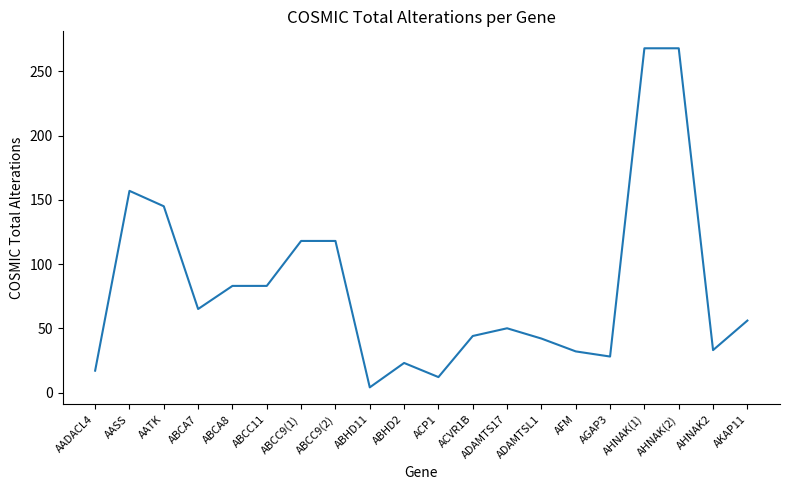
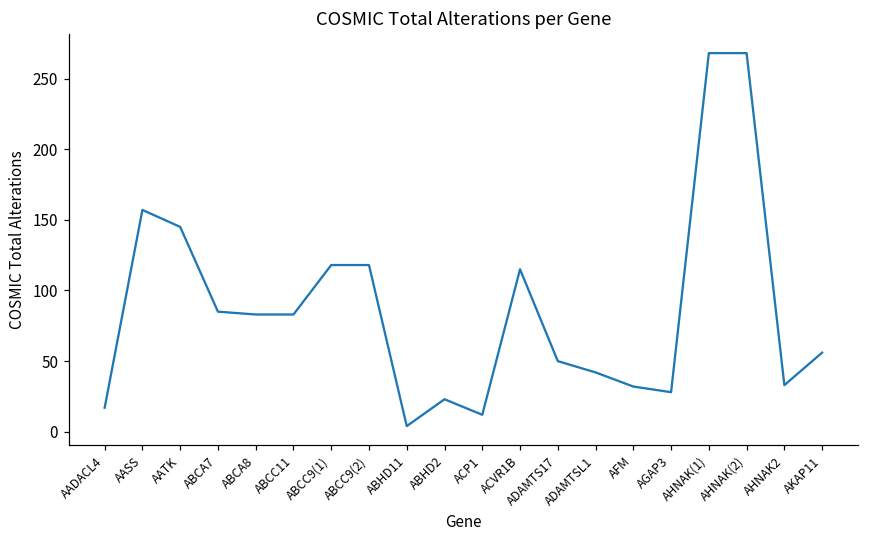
ABCA7: 65 -> 85
ACVR1B: 44 -> 115
